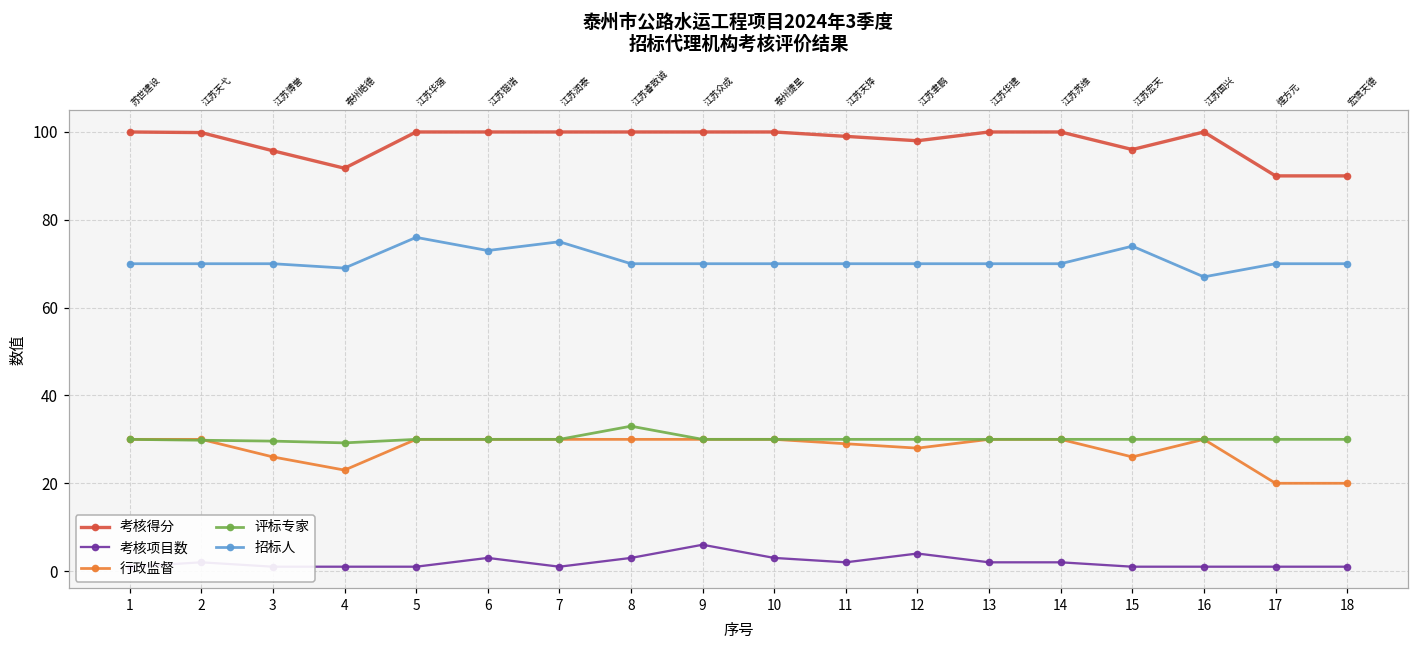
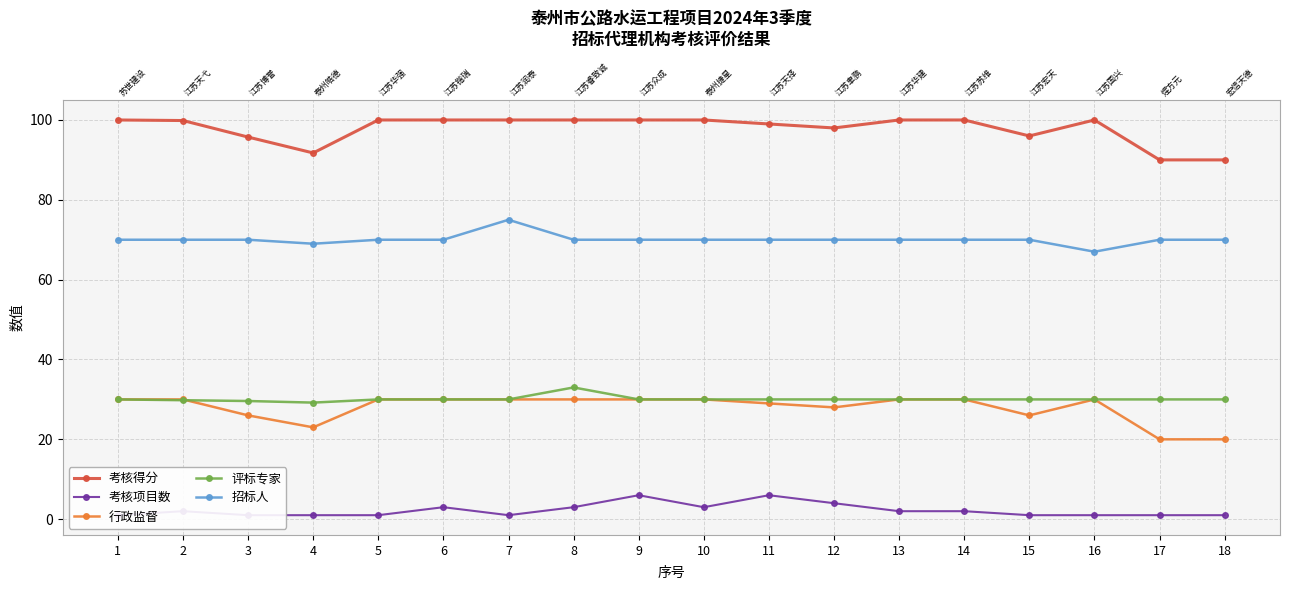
招标人, 5: 76 -> 70
招标人, 6: 73 -> 70
考核项目数, 11: 2 -> 6
招标人, 15: 74 -> 70
